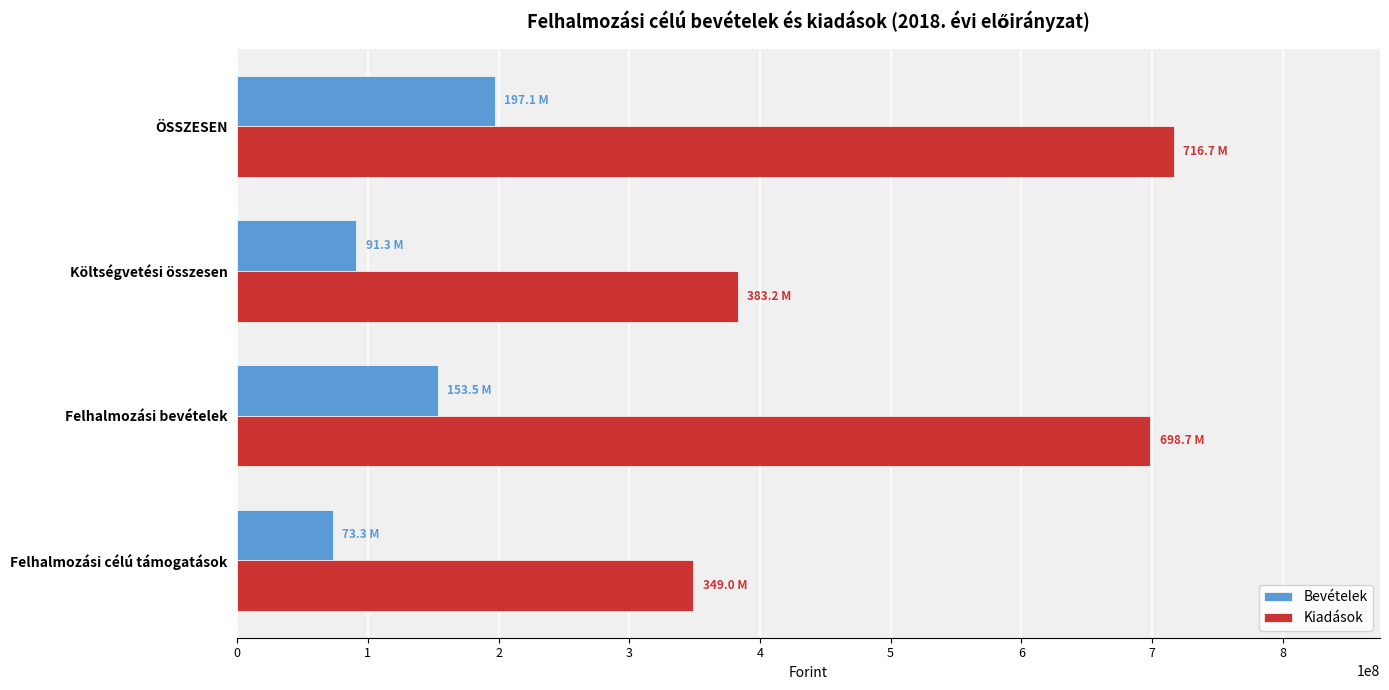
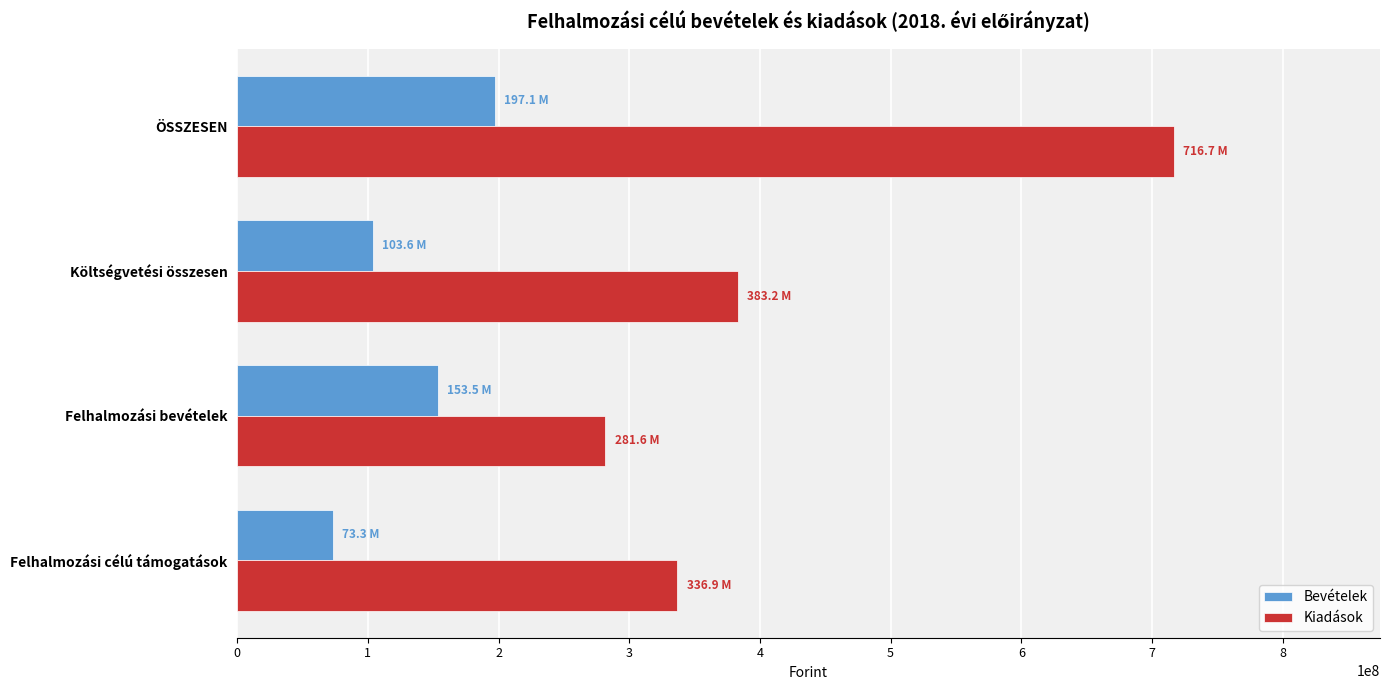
Bevételek, Költségvetési összesen: 91.3 -> 103.6
Kiadások, Felhalmozási bevételek: 698.7 -> 281.6
Kiadások, Felhalmozási célú támogatások: 349.0 -> 336.9
